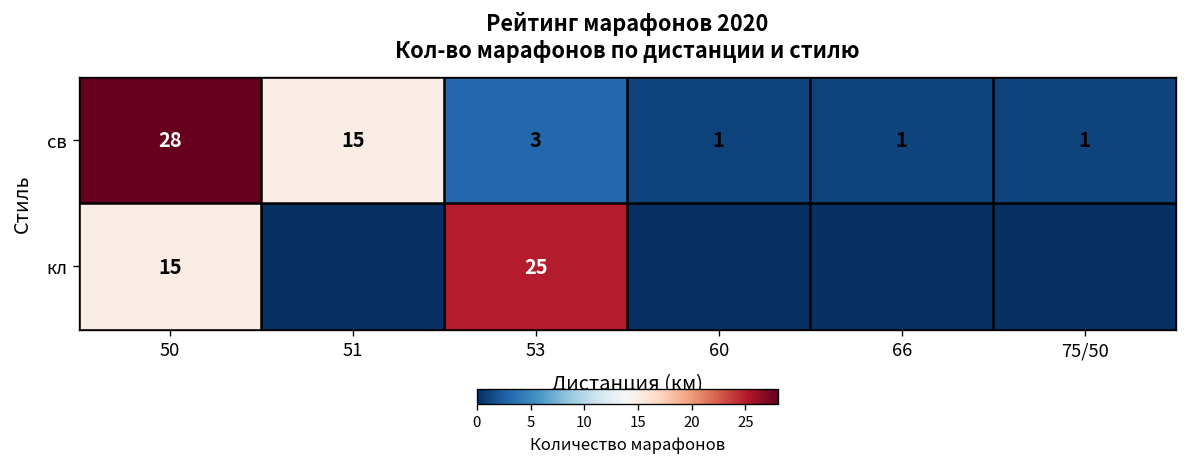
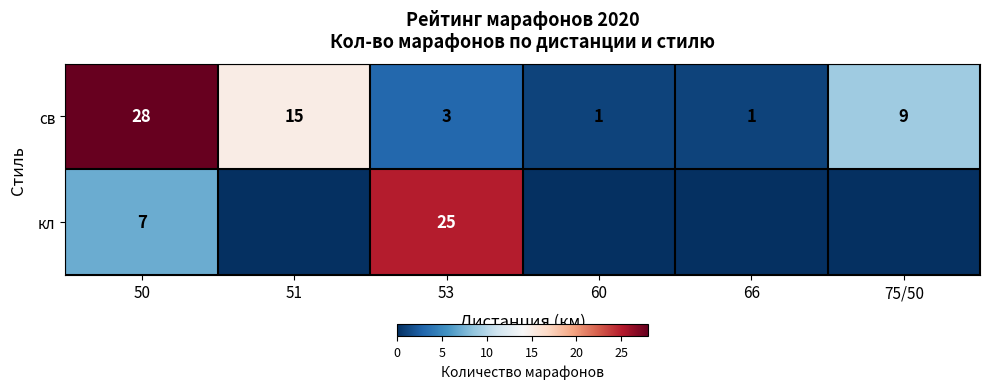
св, 75/50: 1 -> 9
кл, 50: 15 -> 7
